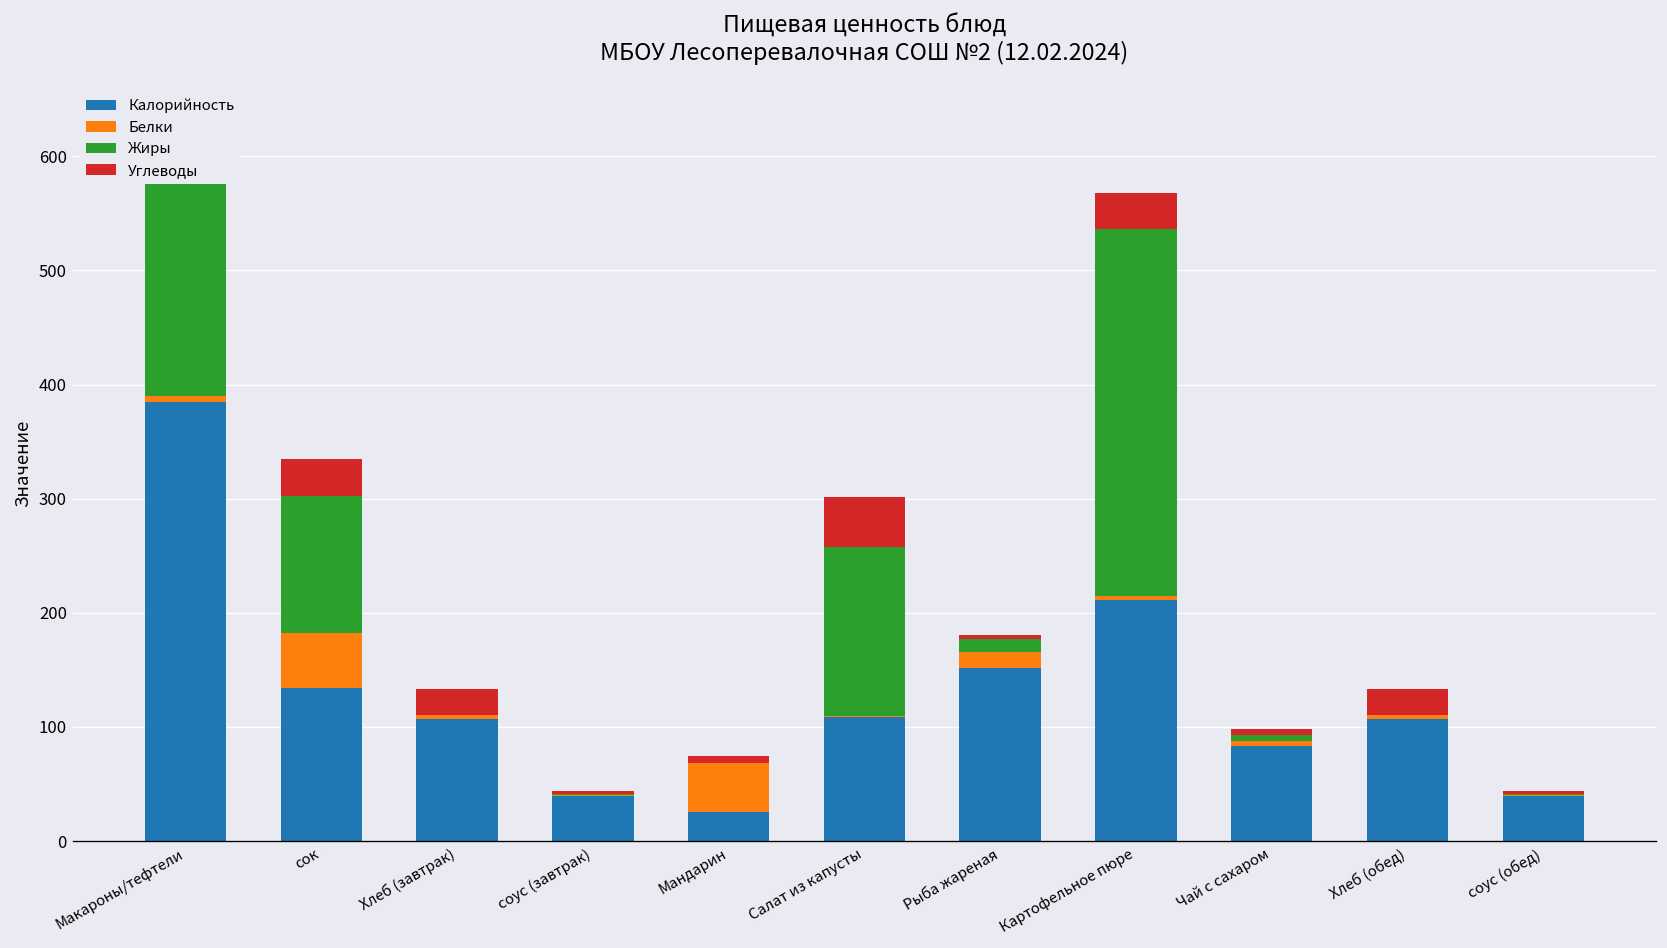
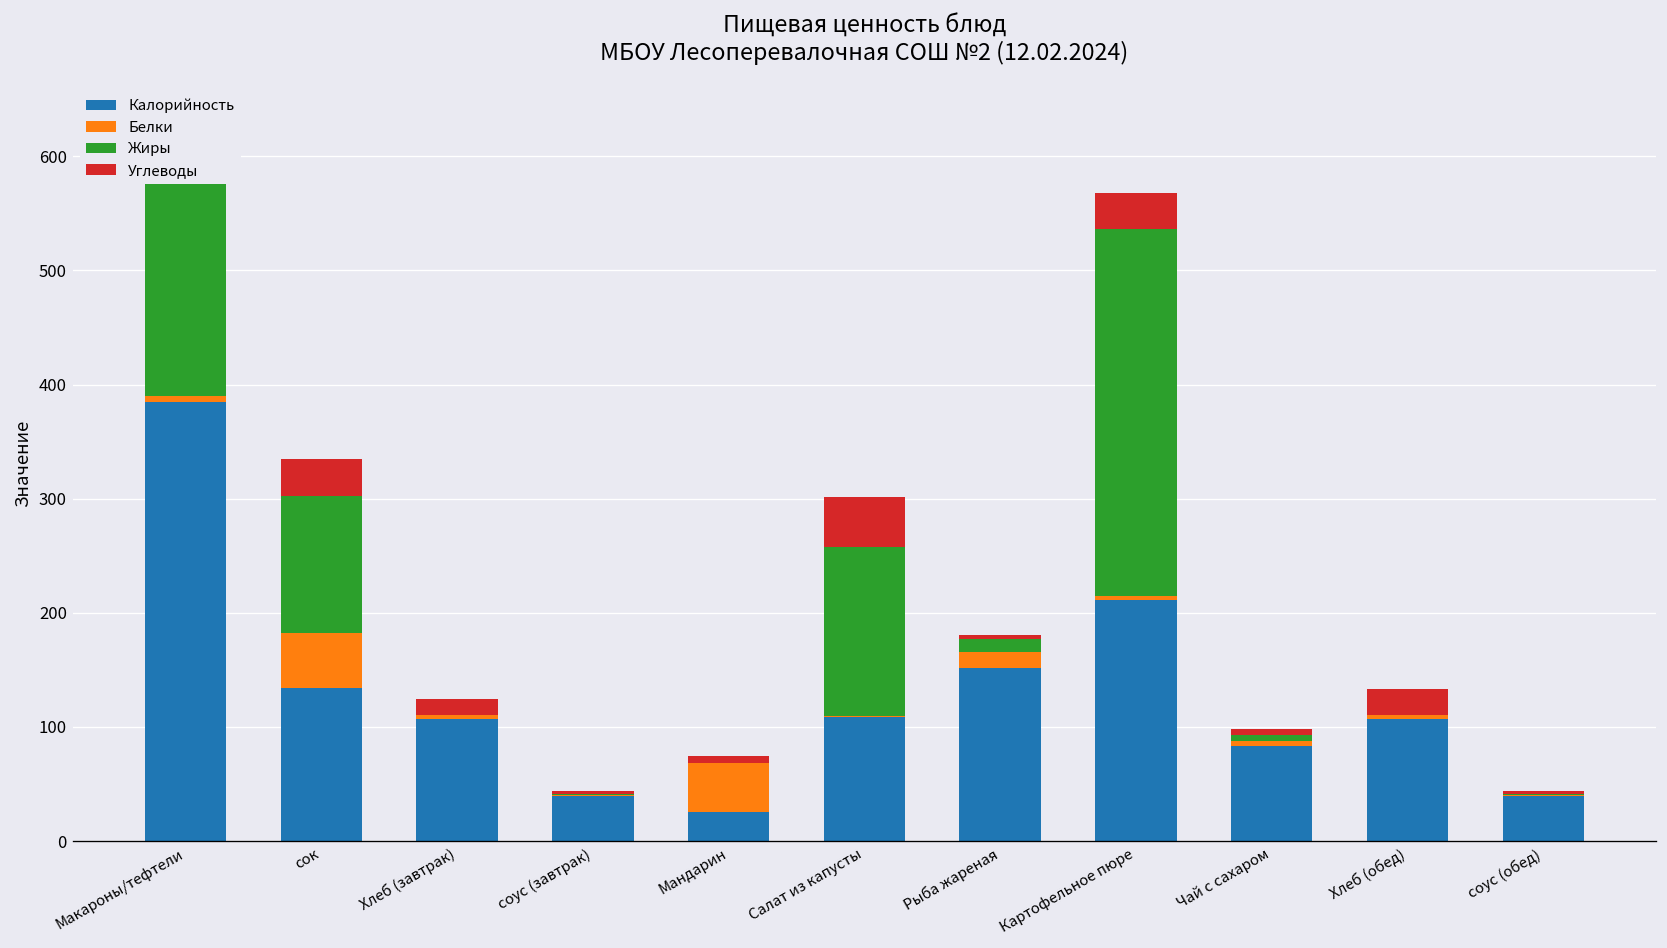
Углеводы, Хлеб (завтрак): 20 -> 10
